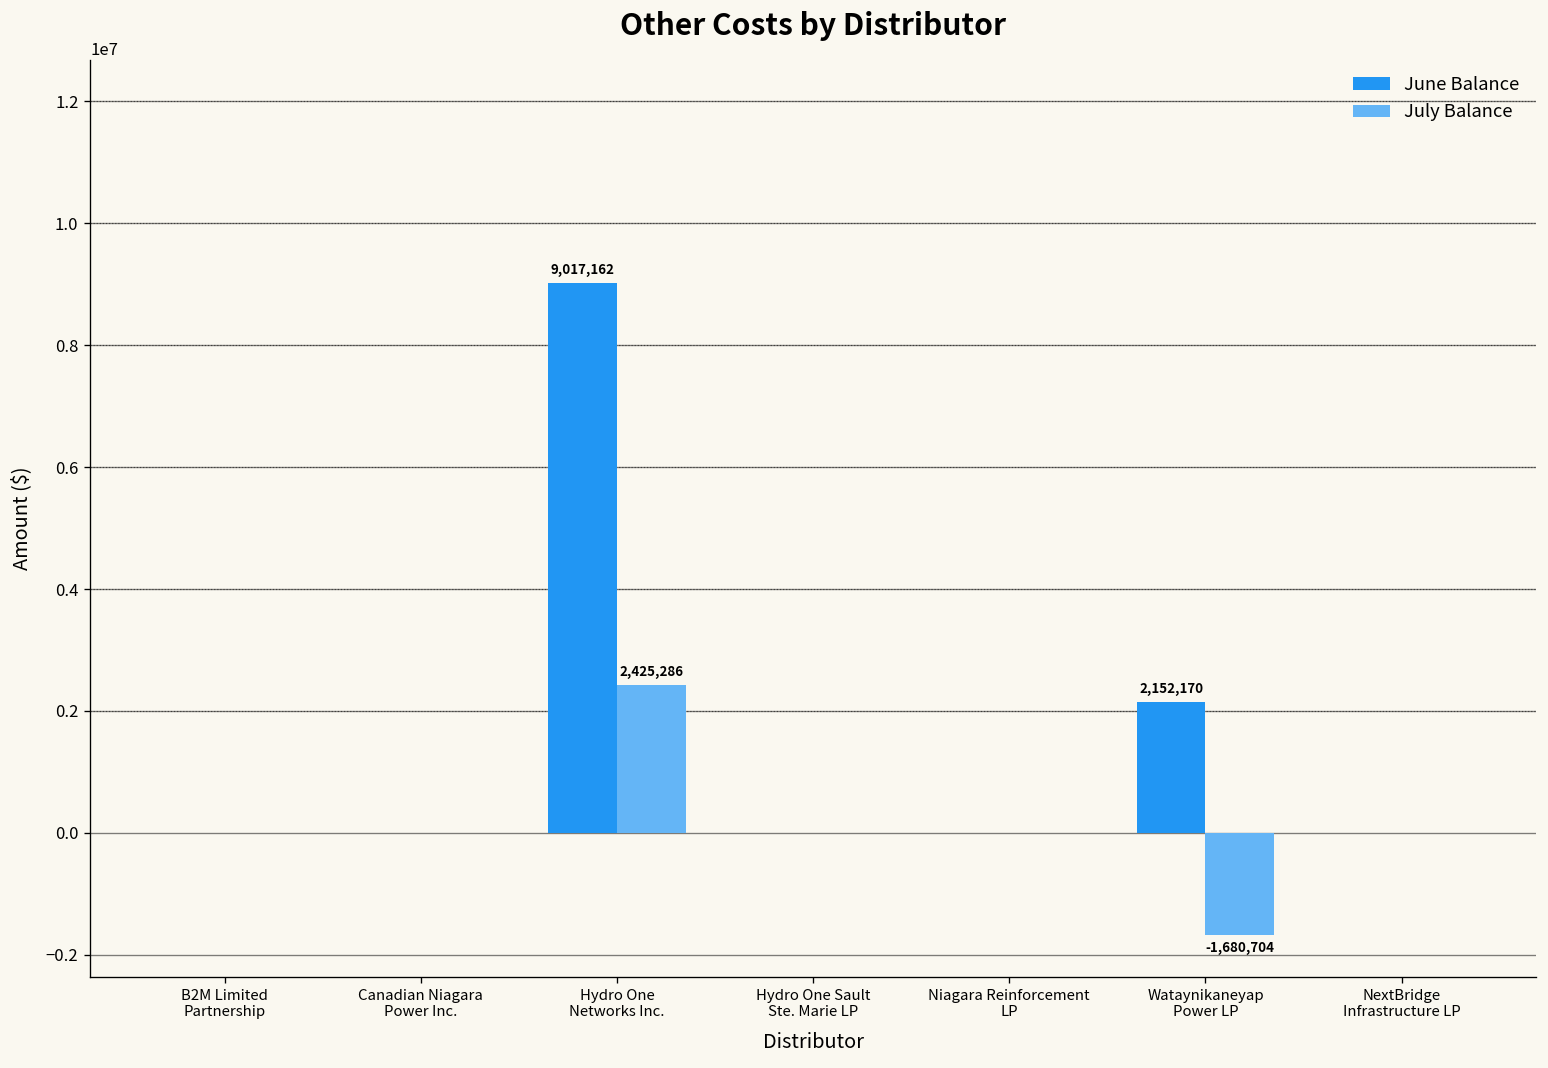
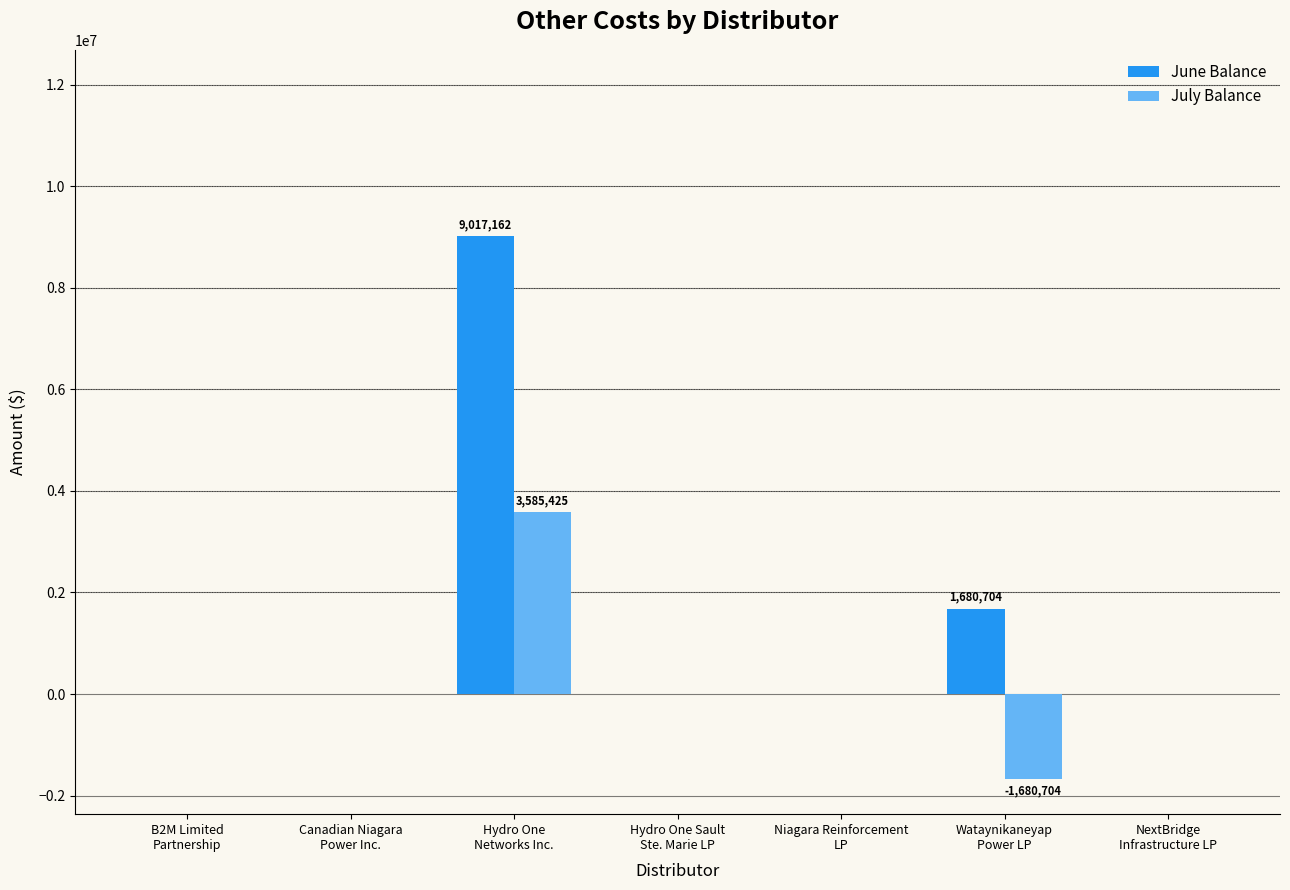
July Balance, Hydro One Networks Inc.: 2,425,286 -> 3,585,425
June Balance, Wataynikaneyap Power LP: 2,152,170 -> 1,680,704
